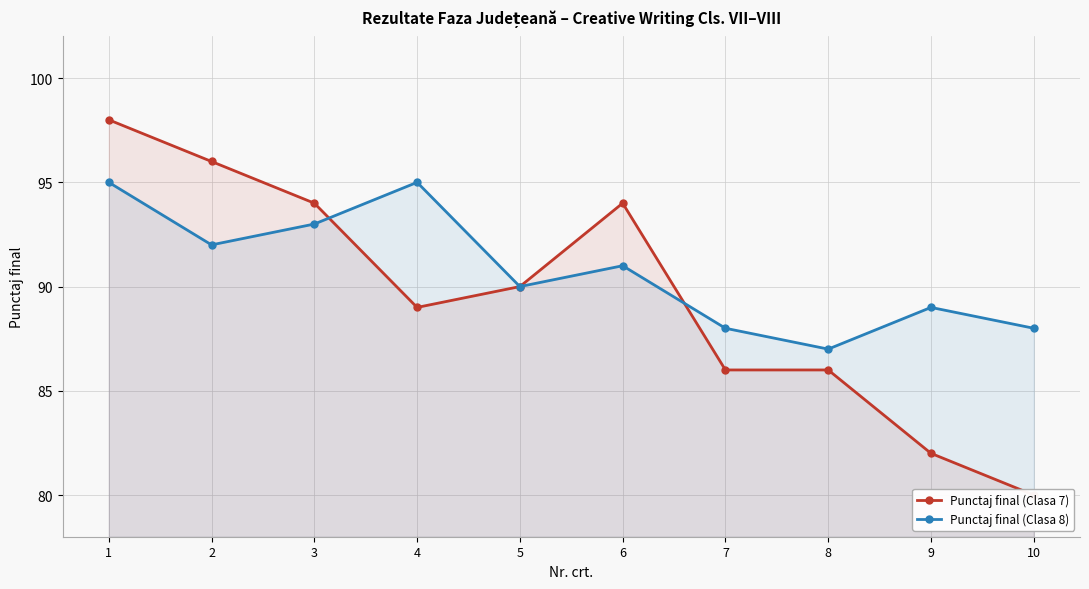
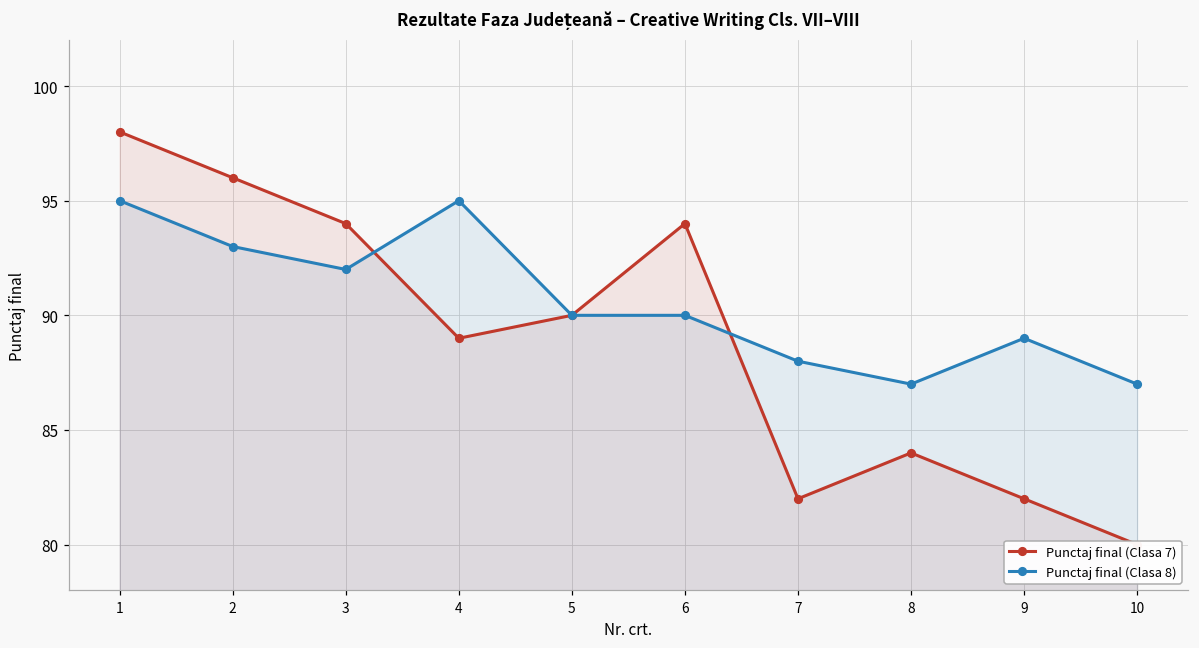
Punctaj final (Clasa 8), 2: 92 -> 93
Punctaj final (Clasa 8), 3: 93 -> 92
Punctaj final (Clasa 8), 6: 91 -> 90
Punctaj final (Clasa 7), 7: 86 -> 82
Punctaj final (Clasa 7), 8: 86 -> 84
Punctaj final (Clasa 8), 10: 88 -> 87
